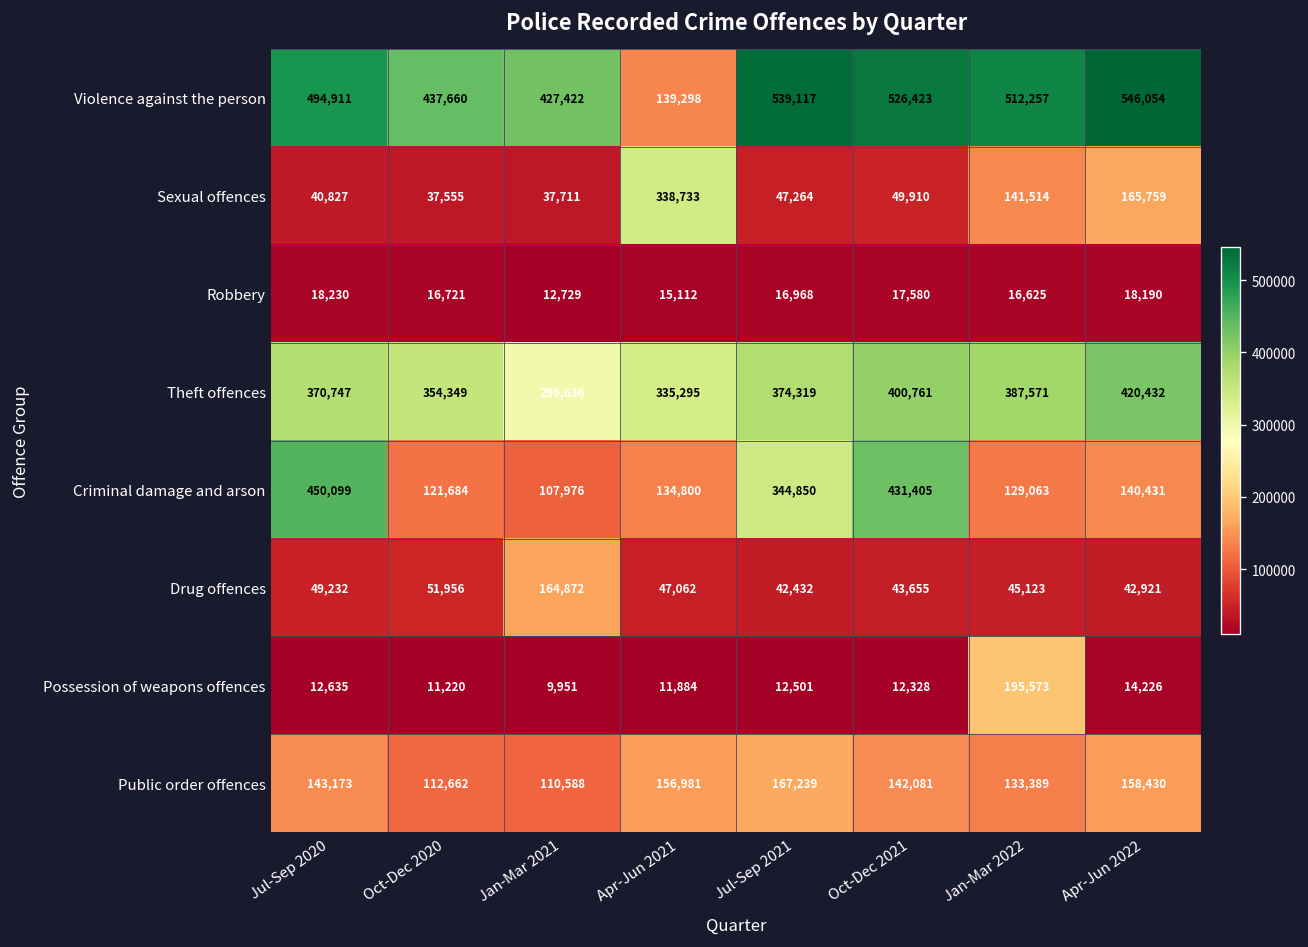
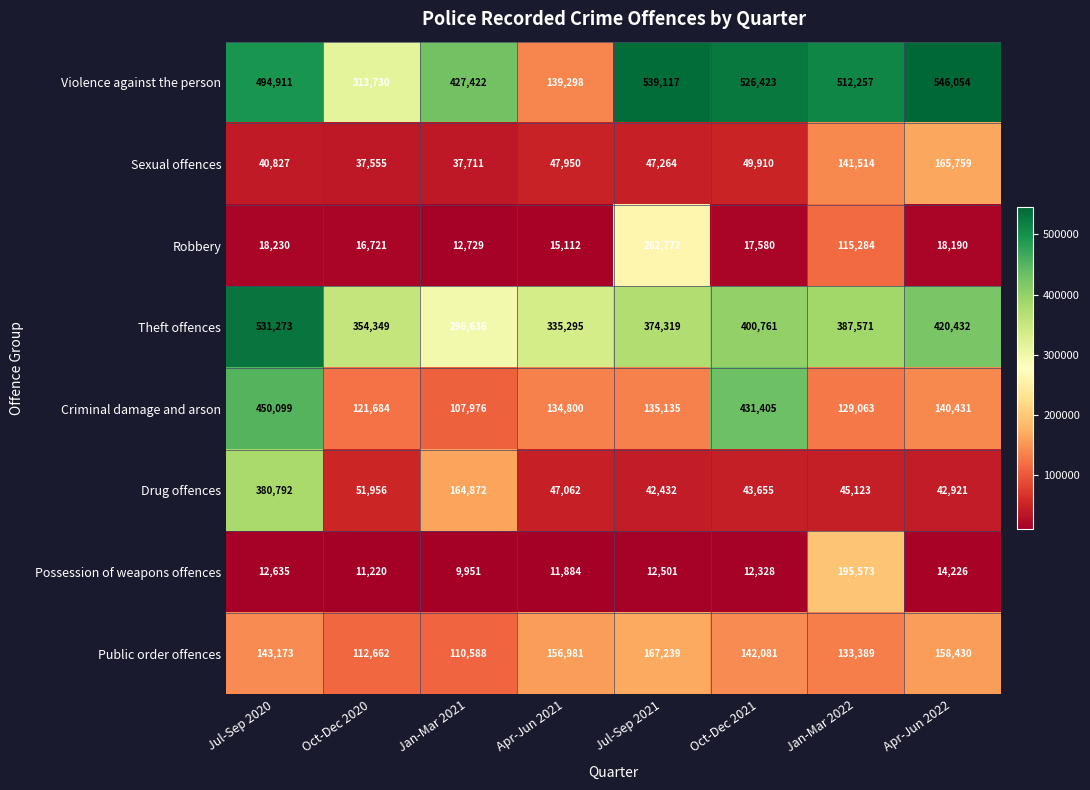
Violence against the person, Oct-Dec 2020: 437,660 -> 313,730
Sexual offences, Apr-Jun 2021: 338,733 -> 47,950
Robbery, Jul-Sep 2021: 16,968 -> 262,772
Robbery, Jan-Mar 2022: 16,625 -> 115,284
Theft offences, Jul-Sep 2020: 370,747 -> 531,273
Criminal damage and arson, Jul-Sep 2021: 344,850 -> 135,135
Drug offences, Jul-Sep 2020: 49,232 -> 380,792
